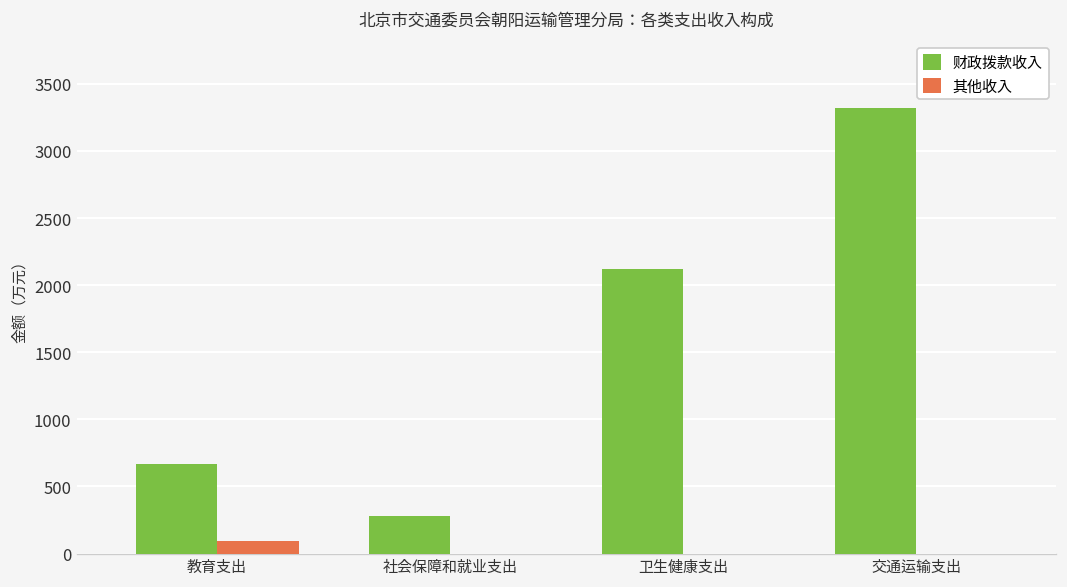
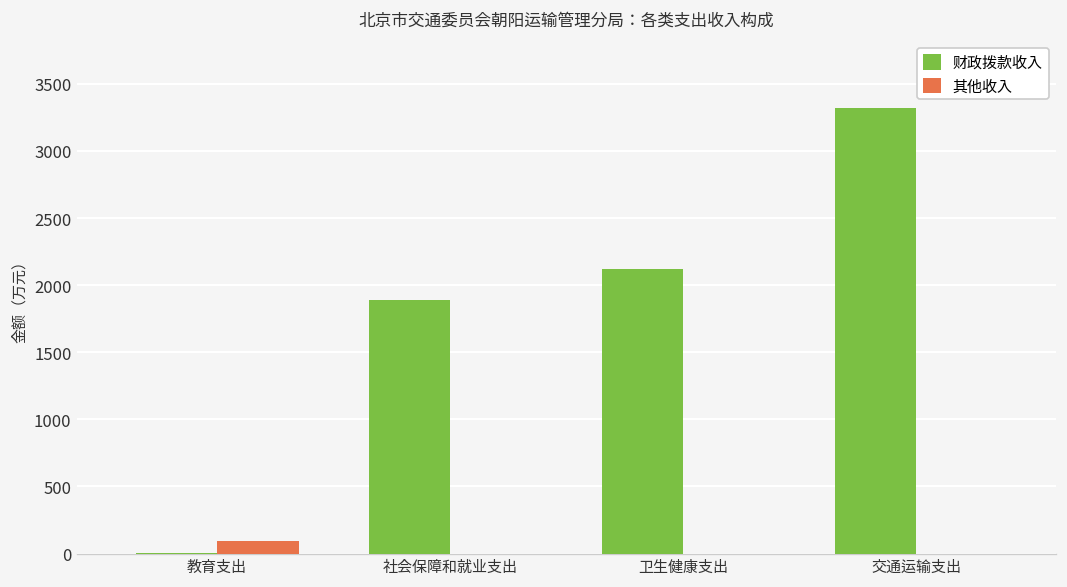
财政拨款收入, 教育支出: 660 -> 10
财政拨款收入, 社会保障和就业支出: 280 -> 1890
